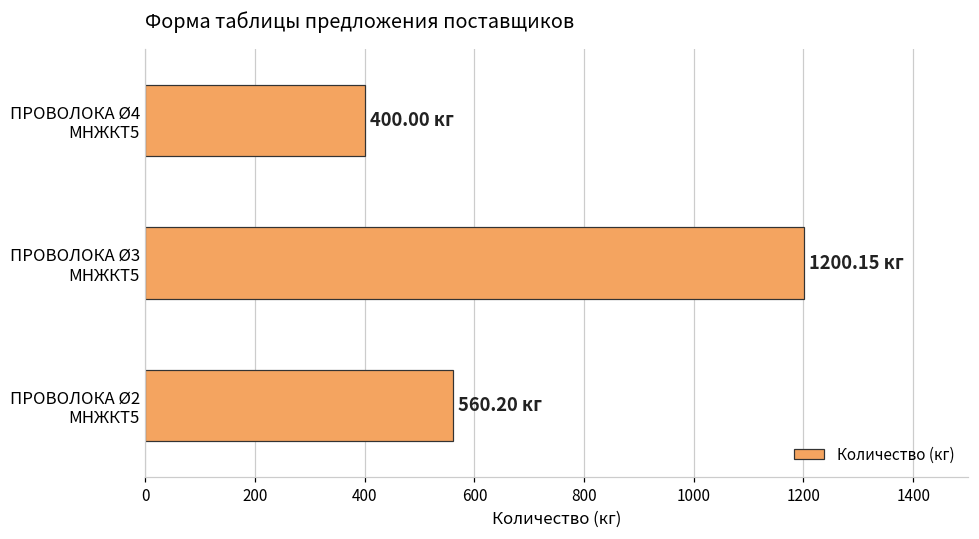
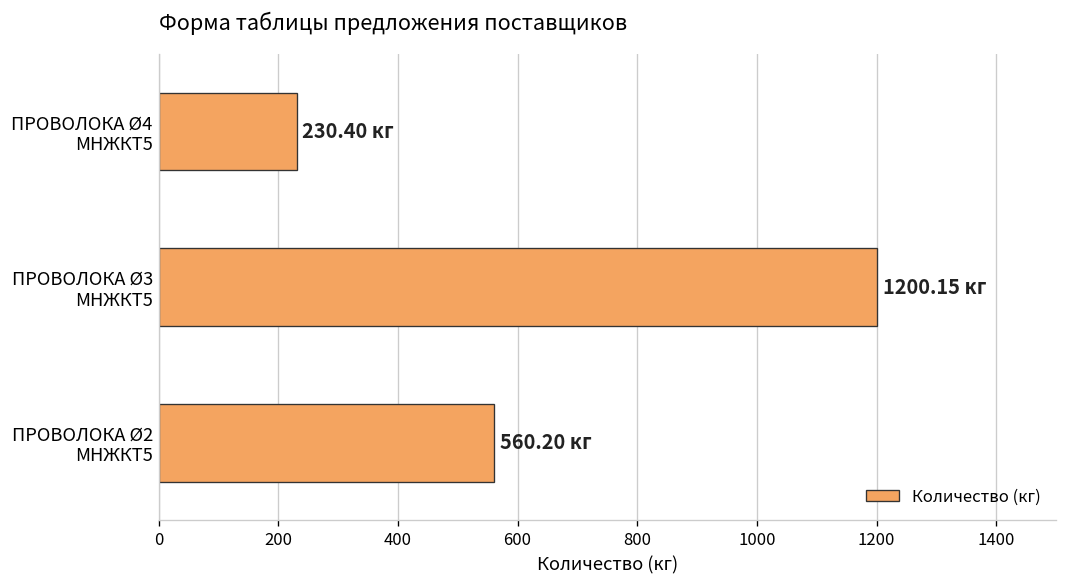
ПРОВОЛОКА Ø4 МНЖКТ5: 400.00 -> 230.40
